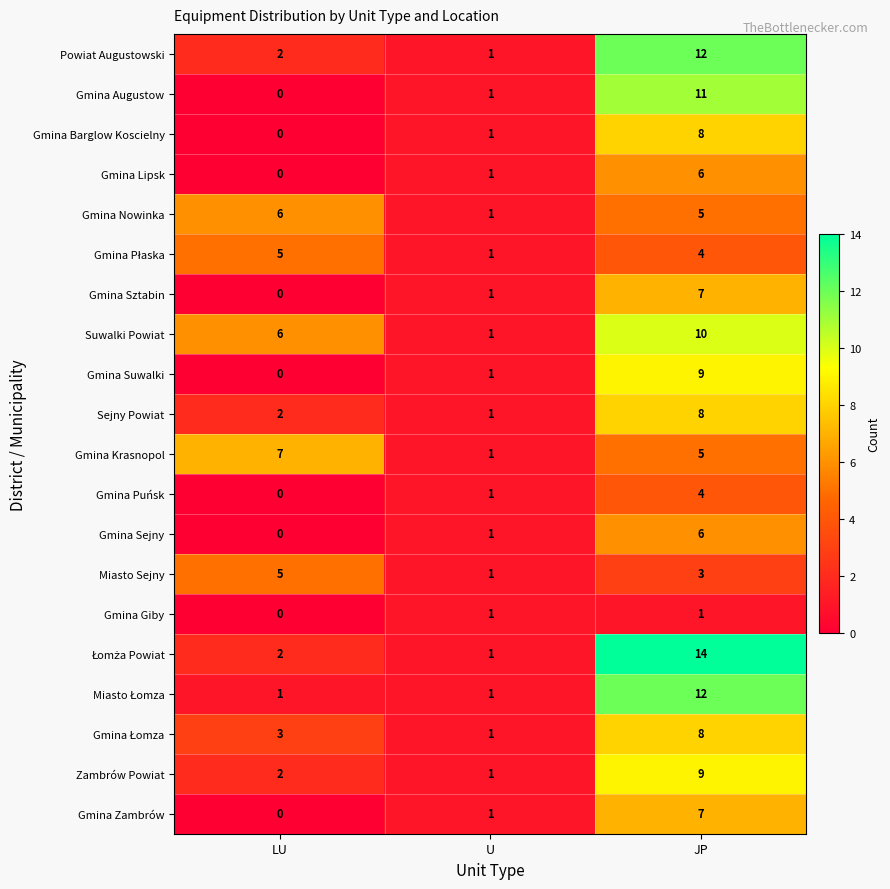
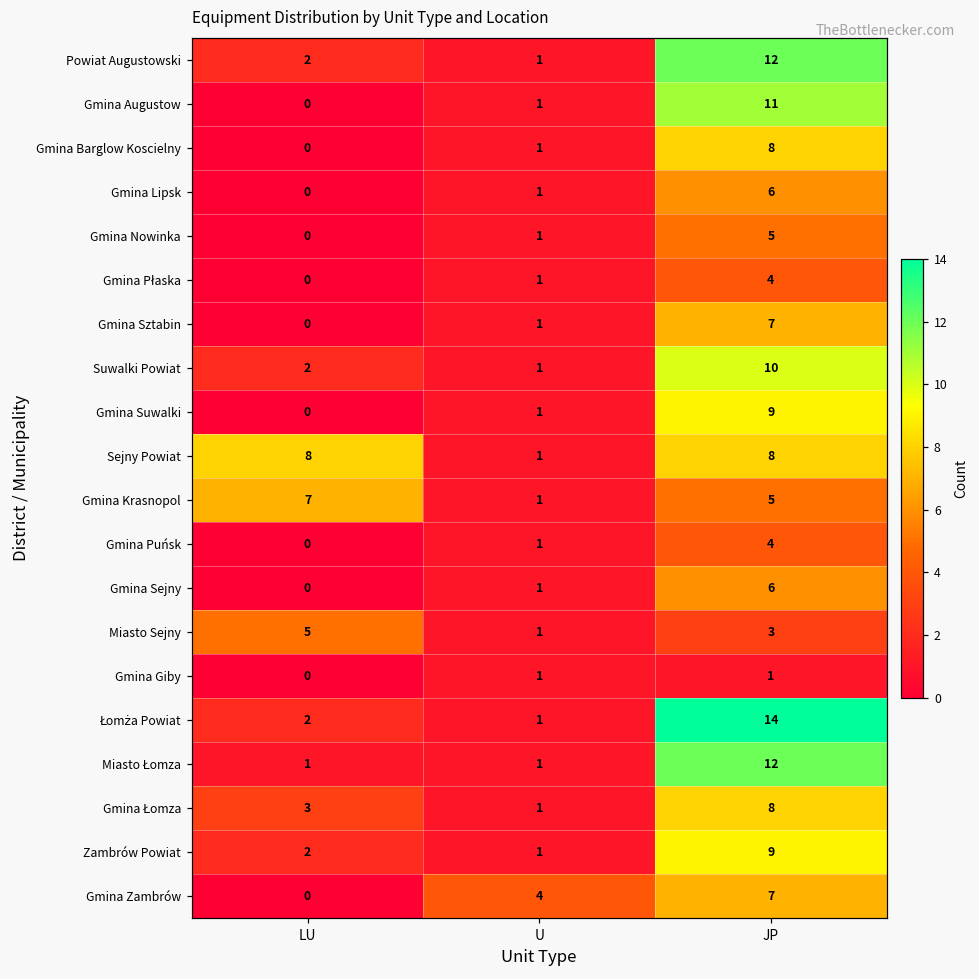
Gmina Nowinka, LU: 6 -> 0
Gmina Płaska, LU: 5 -> 0
Suwalki Powiat, LU: 6 -> 2
Sejny Powiat, LU: 2 -> 8
Gmina Zambrów, U: 1 -> 4
